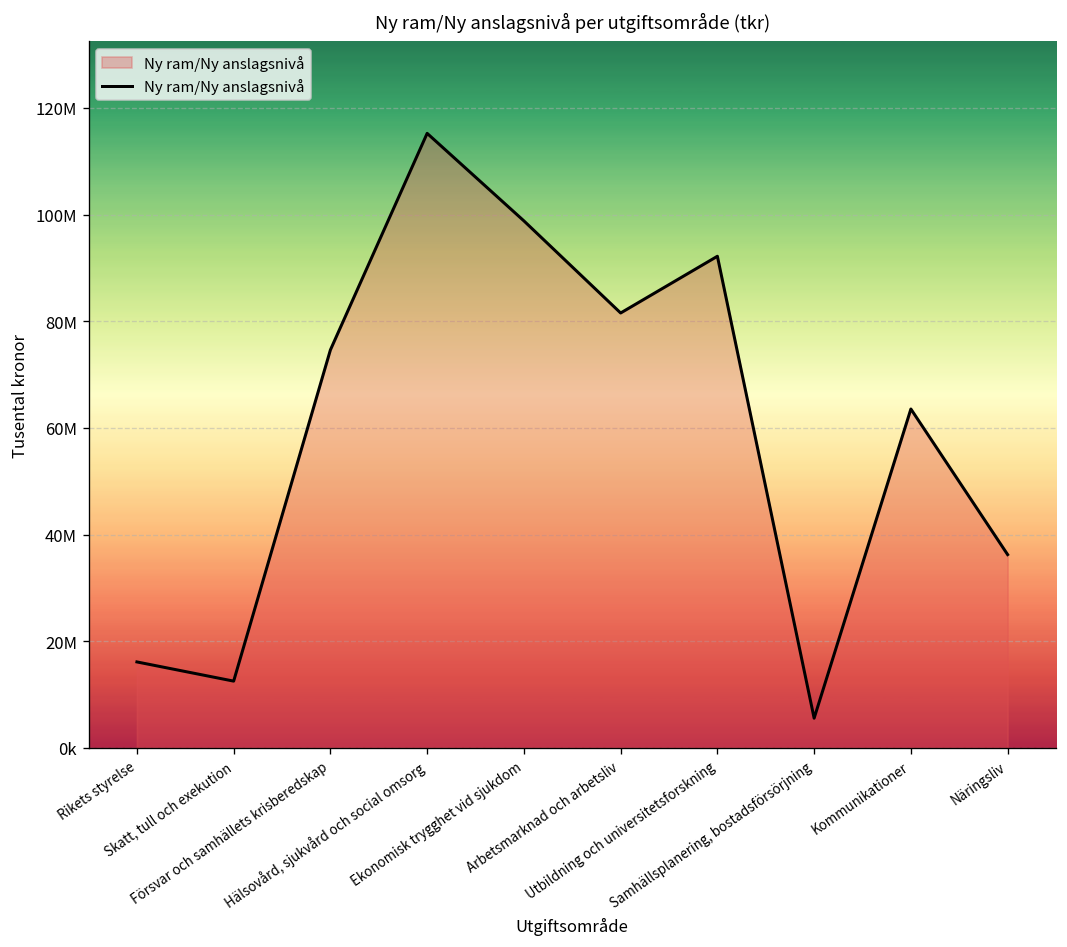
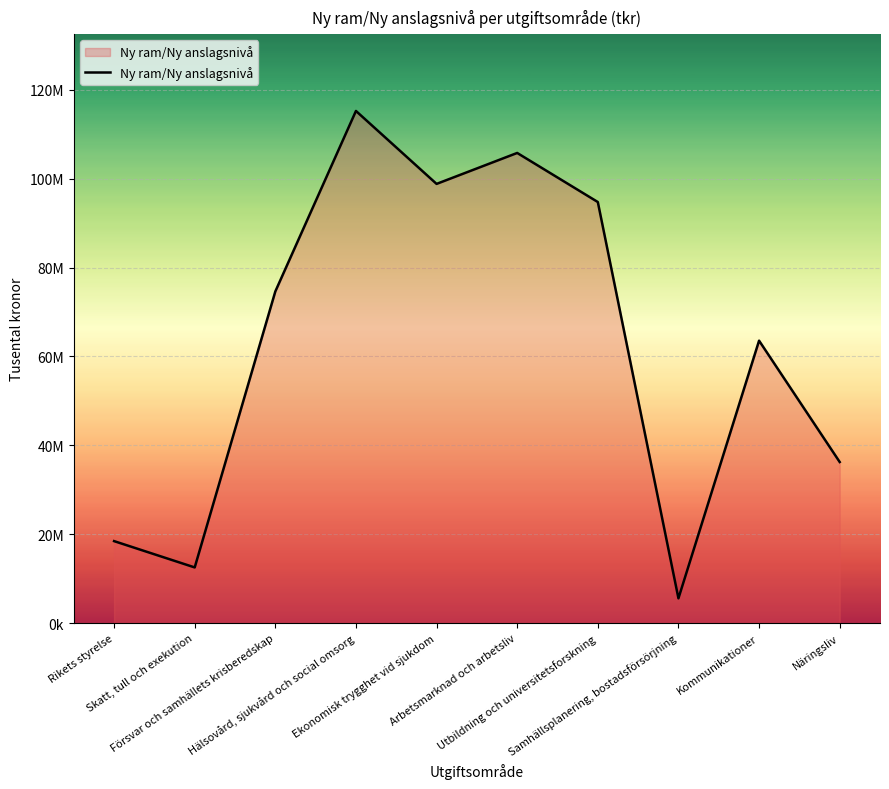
Rikets styrelse: 16000000 -> 18000000
Arbetsmarknad och arbetsliv: 82000000 -> 106000000
Utbildning och universitetsforskning: 92000000 -> 95000000
